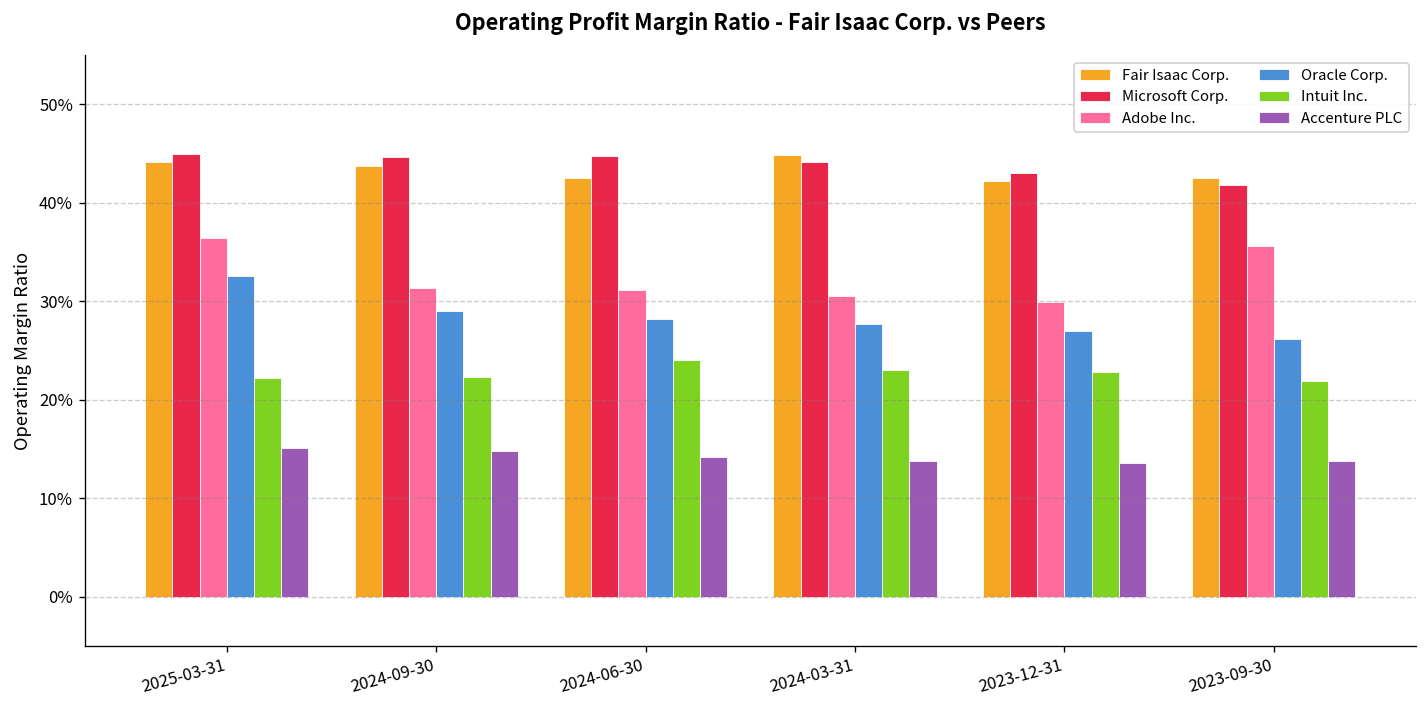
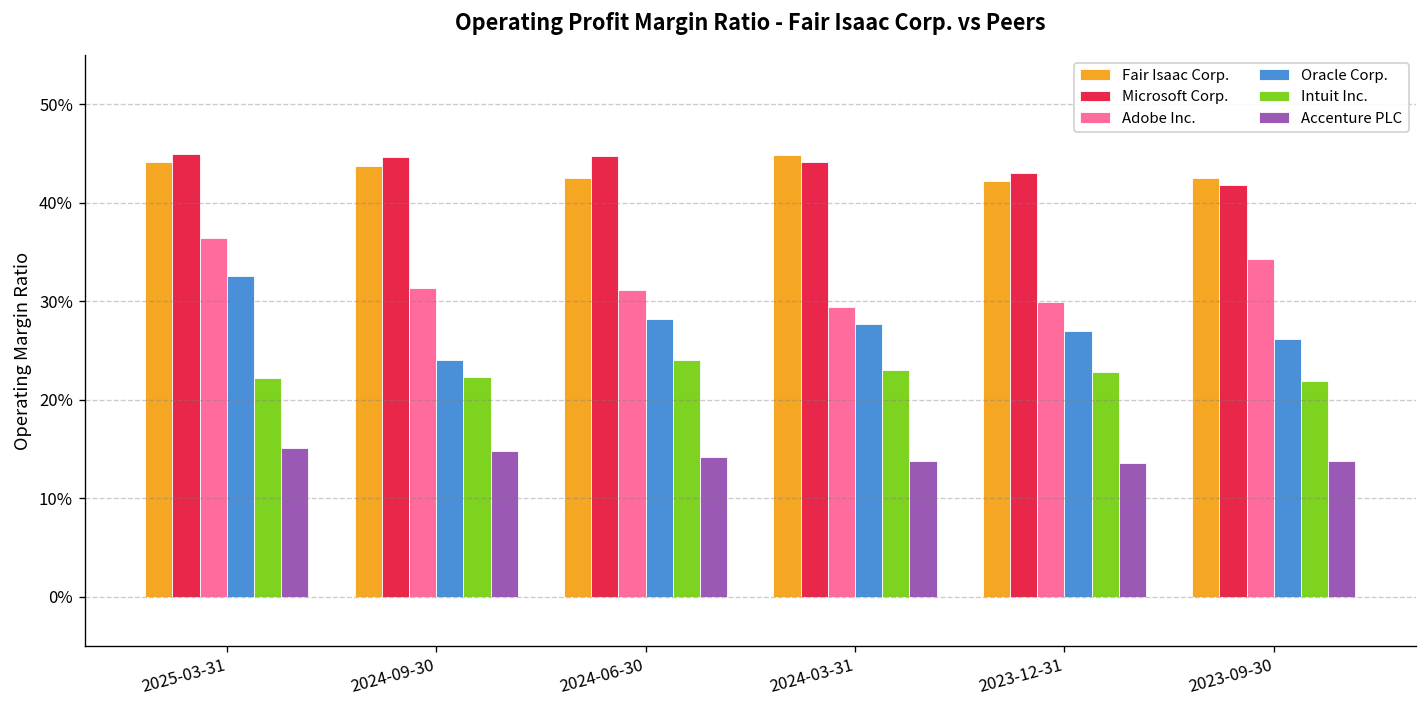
Oracle Corp., 2024-09-30: 29% -> 24%
Adobe Inc., 2024-03-31: 31% -> 29%
Adobe Inc., 2023-09-30: 36% -> 34%
